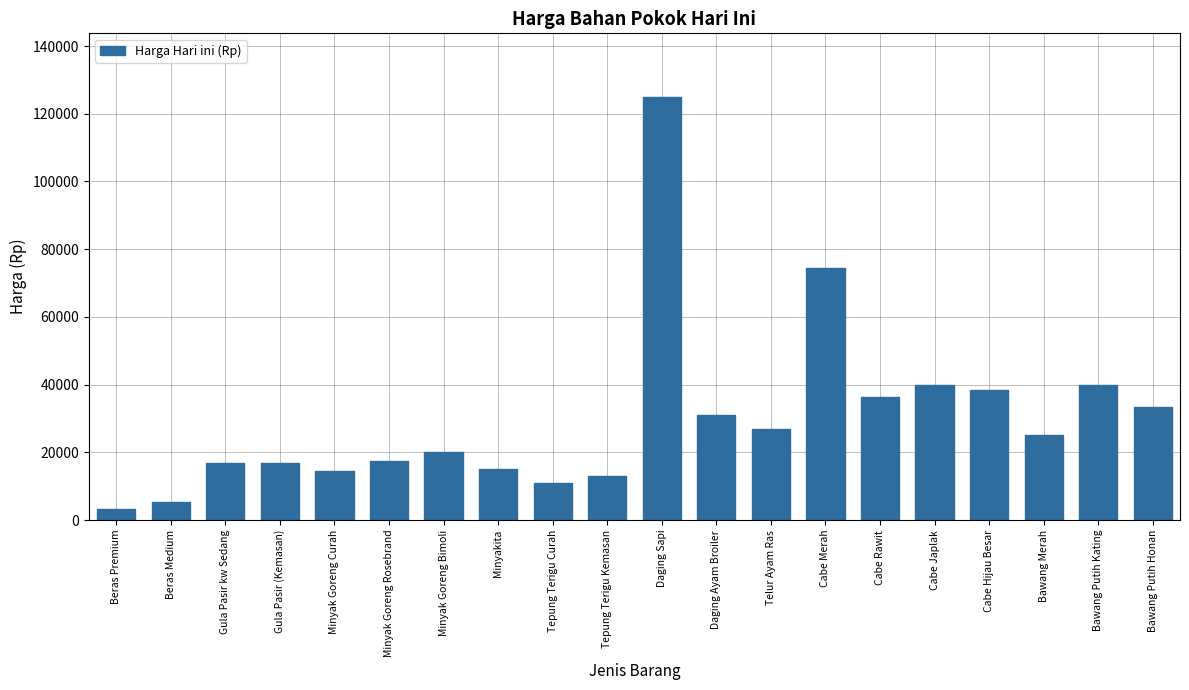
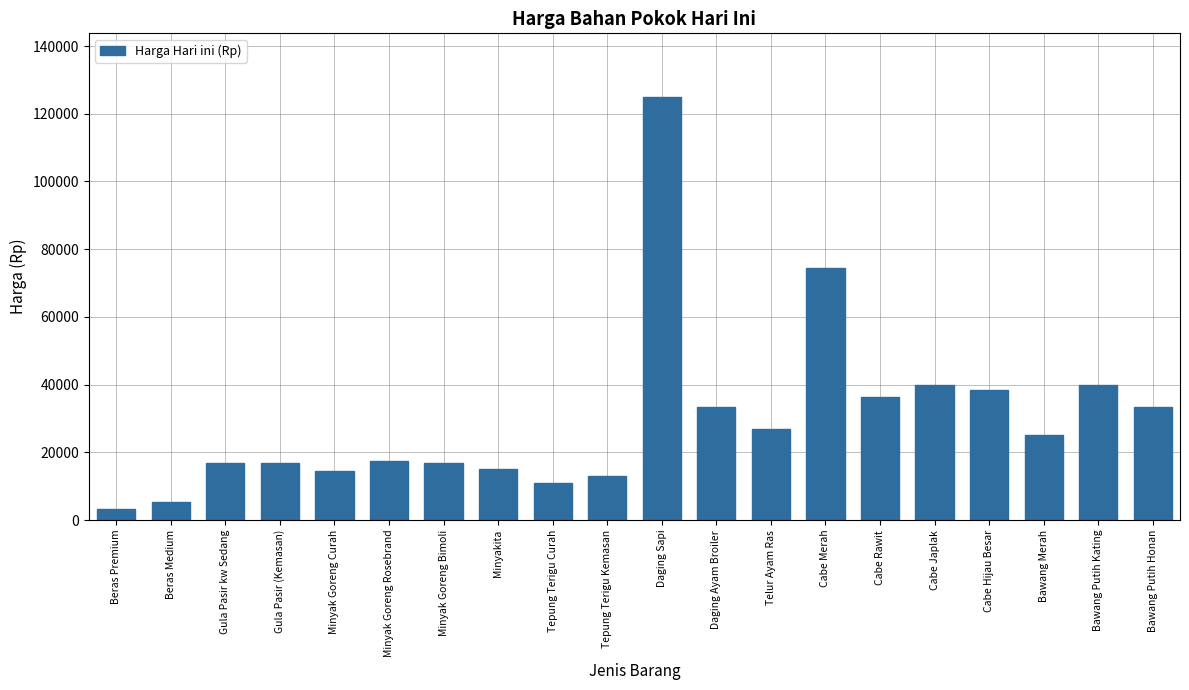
Minyak Goreng Bimoli: 20000 -> 17000
Daging Ayam Broiler: 31000 -> 34000
